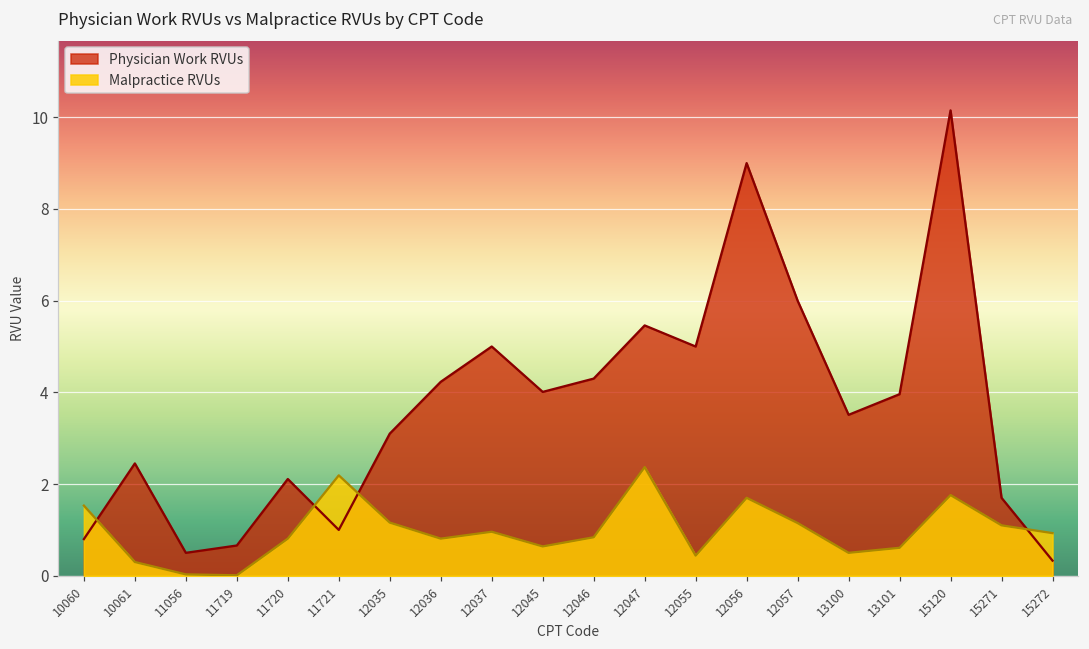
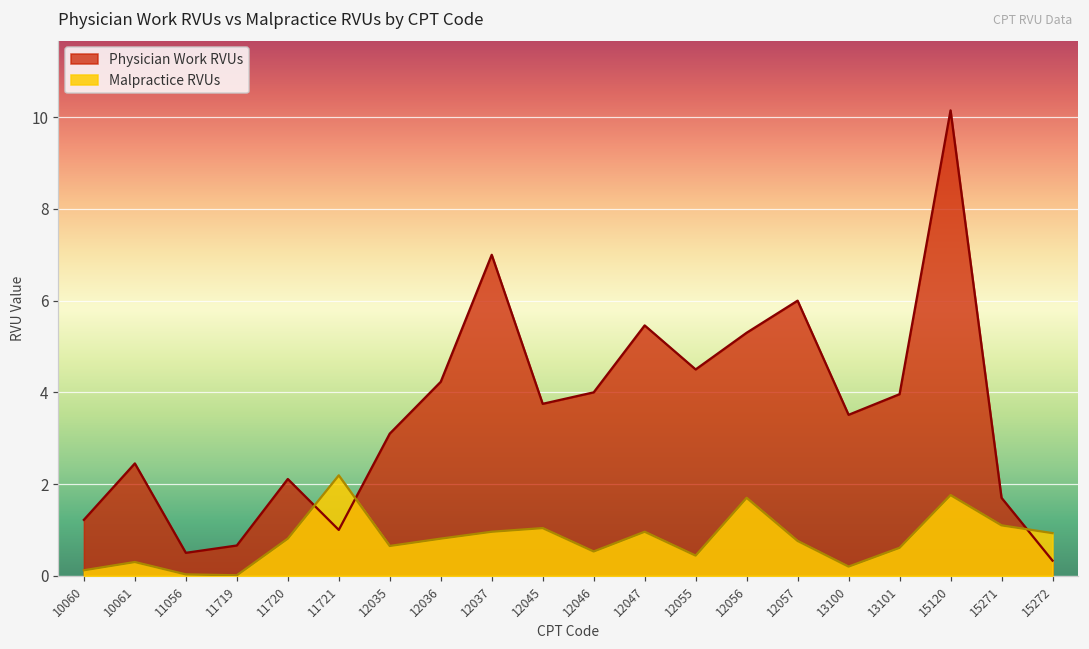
Physician Work RVUs, 10060: 0.8 -> 1.2
Malpractice RVUs, 10060: 1.5 -> 0.1
Malpractice RVUs, 12035: 1.2 -> 0.7
Physician Work RVUs, 12037: 5 -> 7
Physician Work RVUs, 12045: 4.0 -> 3.8
Malpractice RVUs, 12045: 0.6 -> 1.0
Physician Work RVUs, 12046: 4.3 -> 4.0
Malpractice RVUs, 12046: 0.8 -> 0.5
Malpractice RVUs, 12047: 2.4 -> 1.0
Physician Work RVUs, 12055: 5.0 -> 4.5
Physician Work RVUs, 12056: 9.0 -> 5.3
Malpractice RVUs, 12057: 1.2 -> 0.8
Malpractice RVUs, 13100: 0.5 -> 0.2
